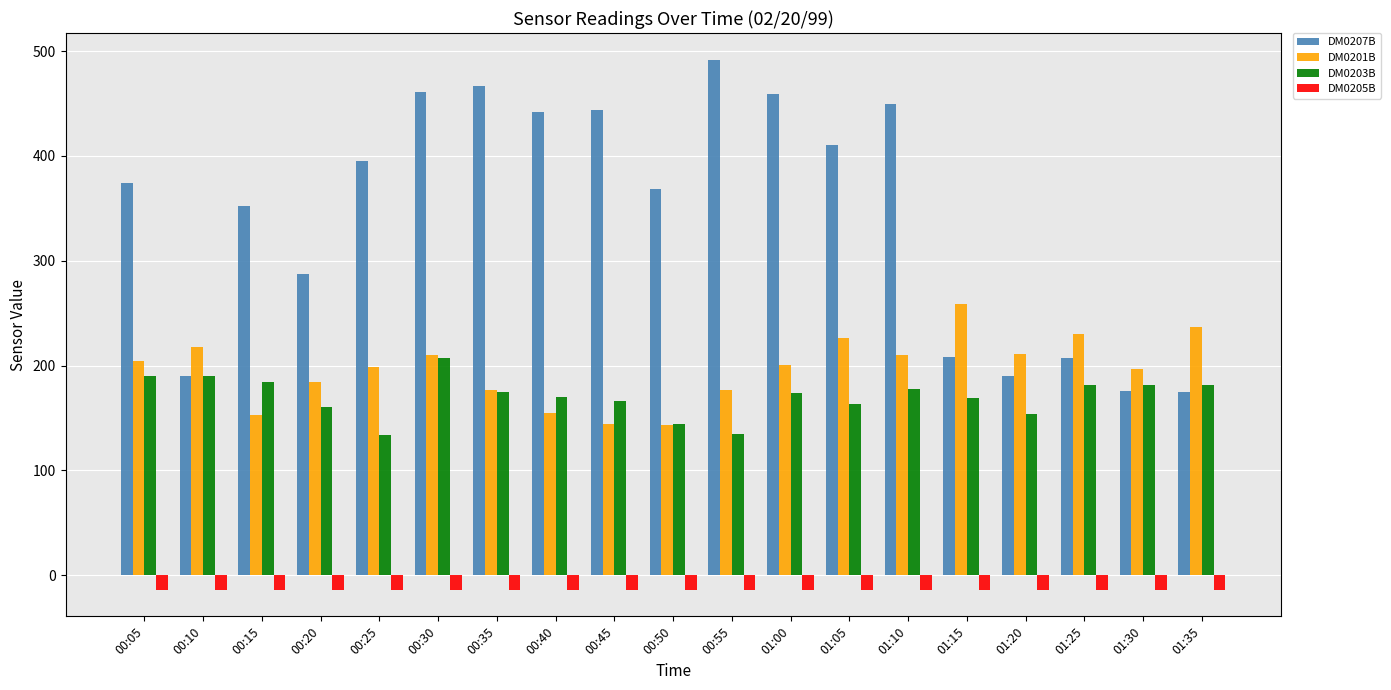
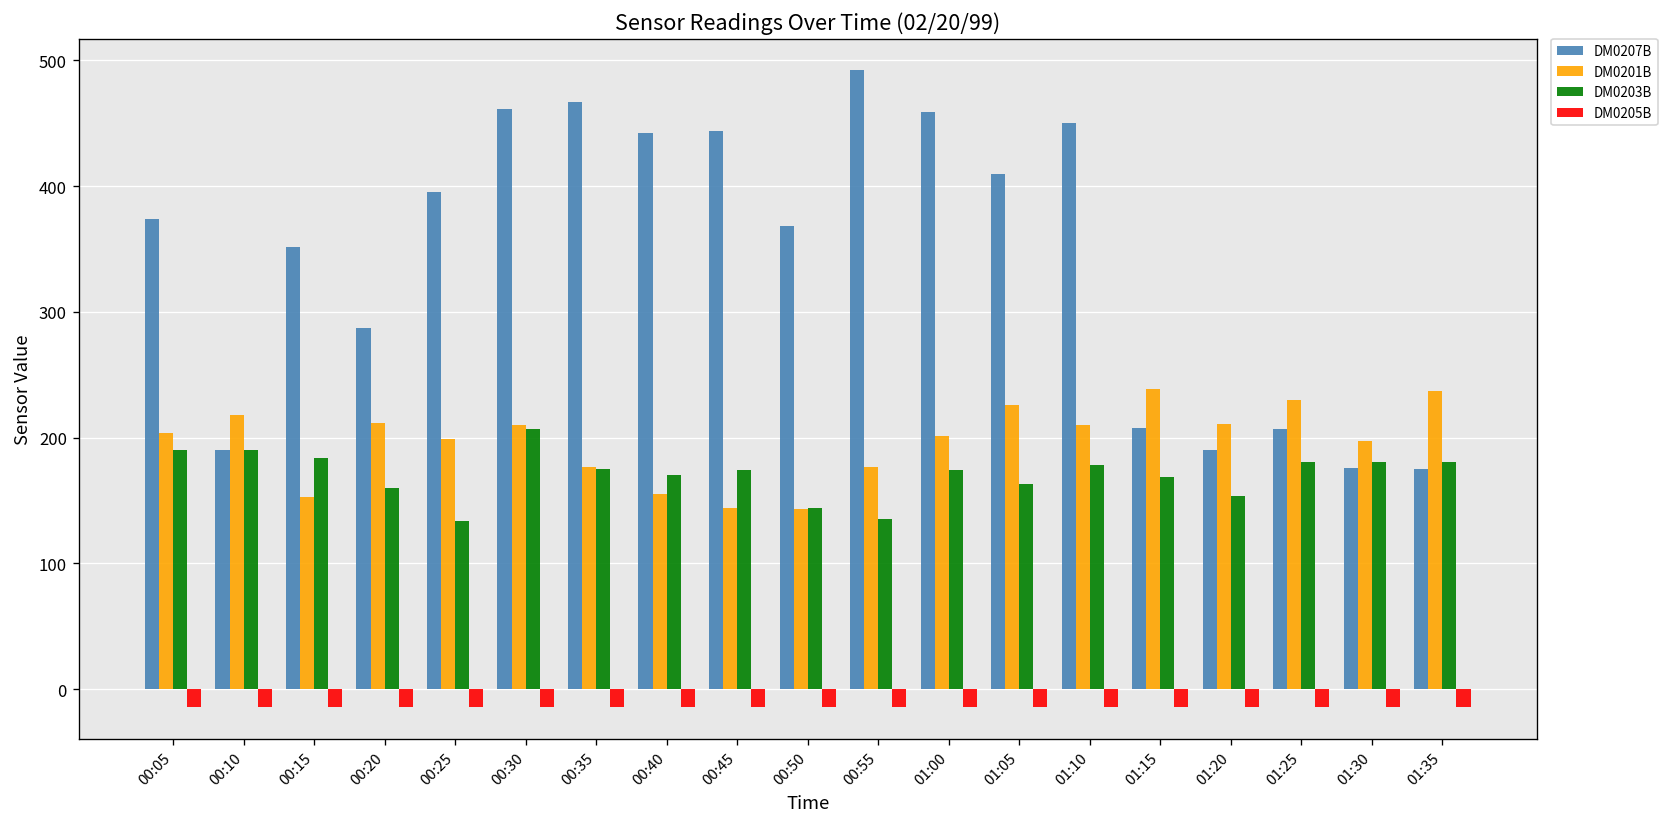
DM0201B, 00:20: 184 -> 212
DM0203B, 00:45: 166 -> 174
DM0201B, 01:15: 259 -> 239
